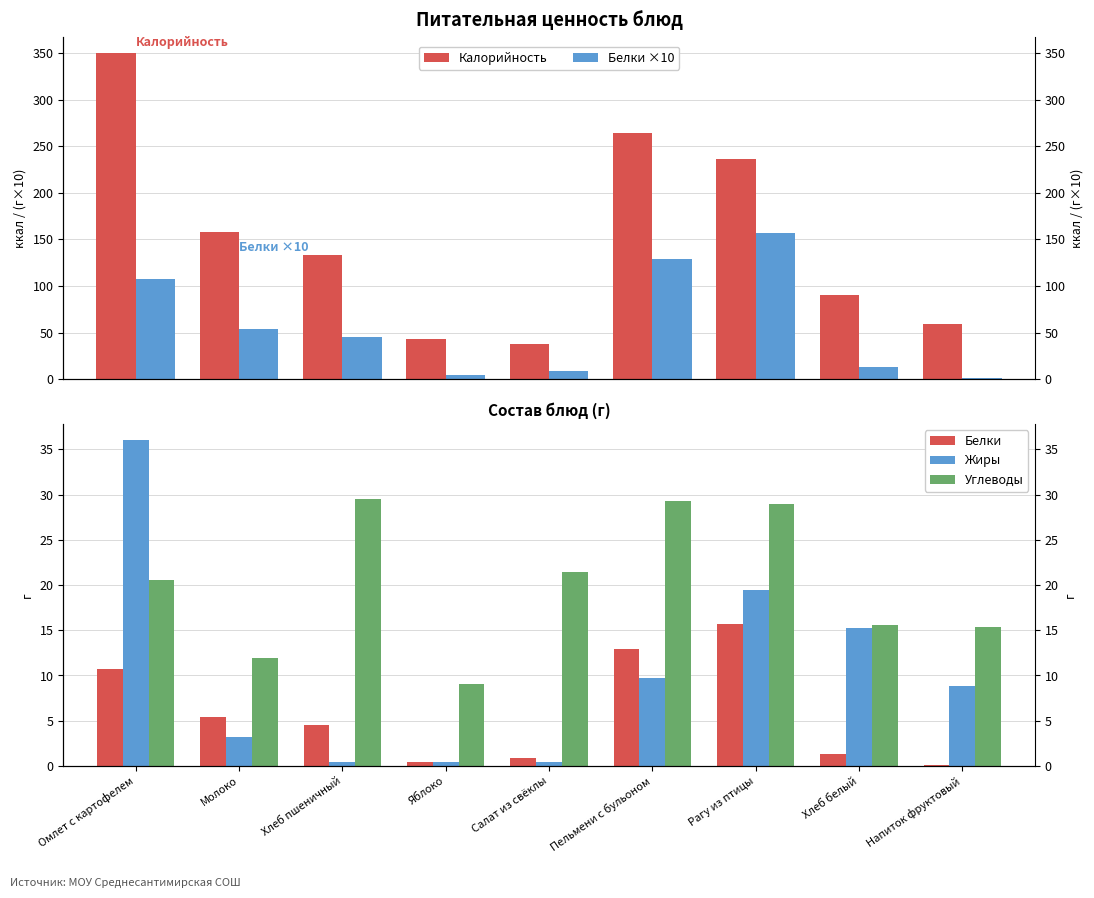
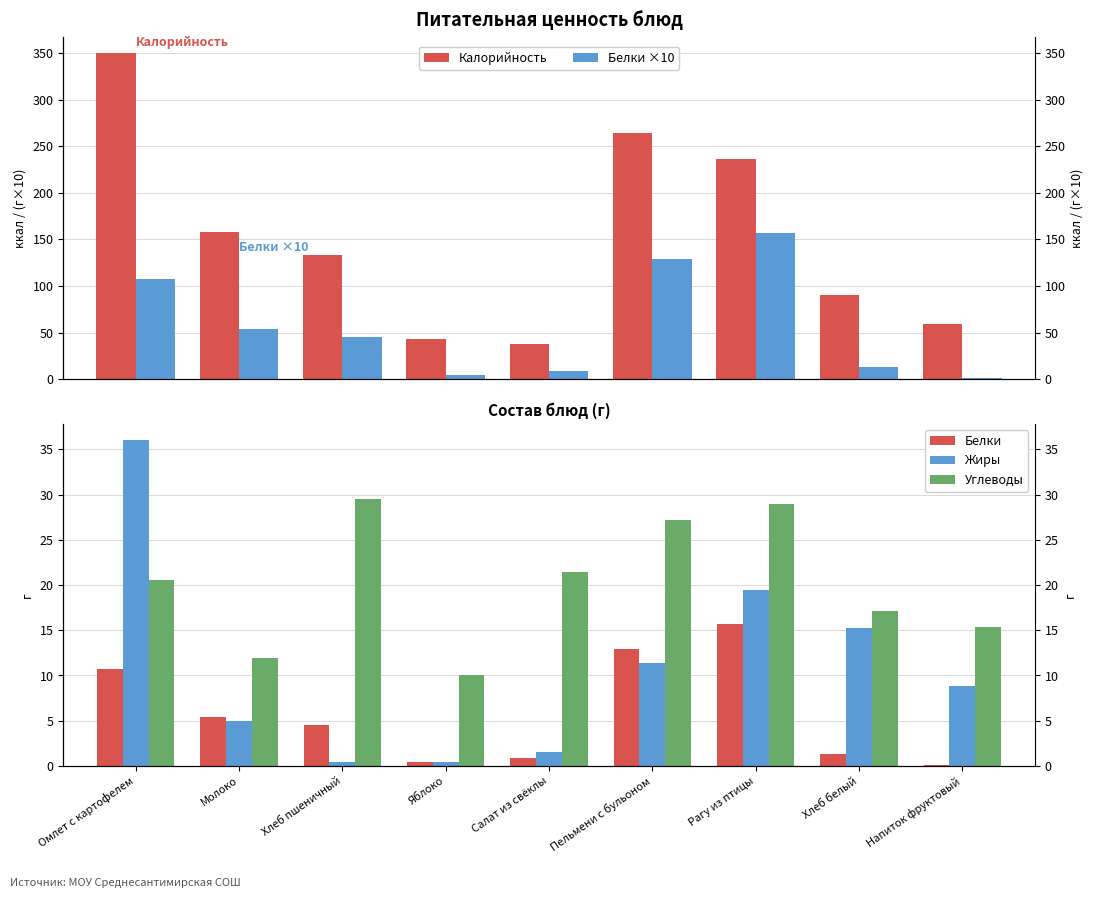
Состав блюд (г), Жиры, Молоко: 3 -> 5
Состав блюд (г), Углеводы, Яблоко: 9 -> 10
Состав блюд (г), Жиры, Салат из свёклы: 0 -> 2
Состав блюд (г), Жиры, Пельмени с бульоном: 10 -> 11
Состав блюд (г), Углеводы, Пельмени с бульоном: 29 -> 27
Состав блюд (г), Углеводы, Хлеб белый: 16 -> 17
